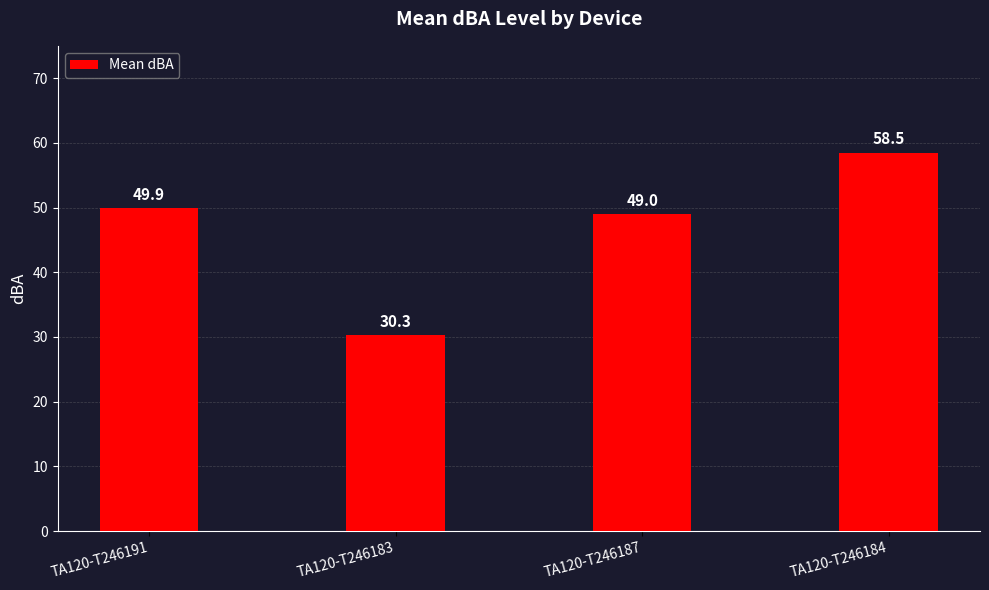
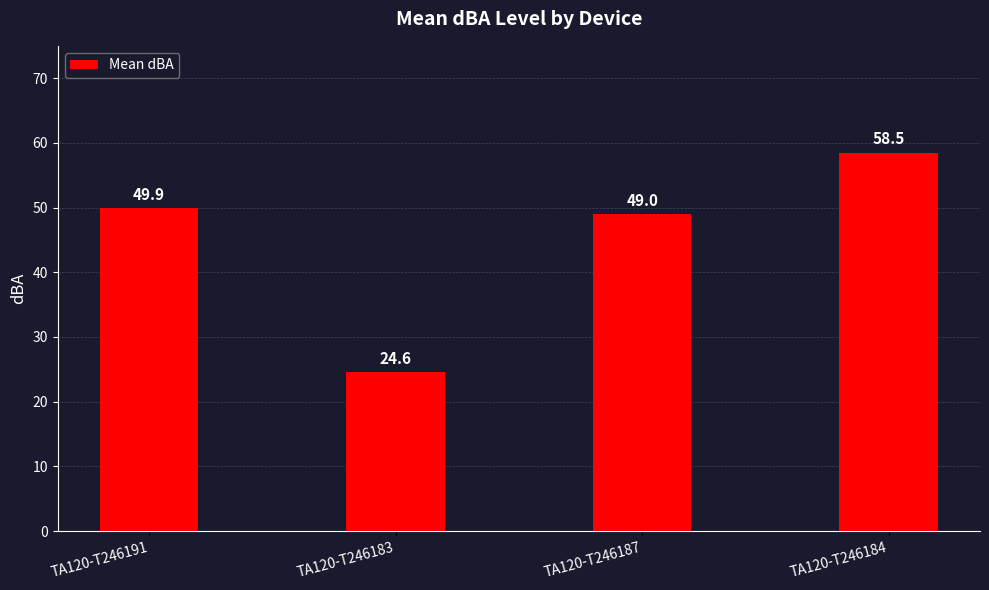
TA120-T246183: 30.3 -> 24.6
